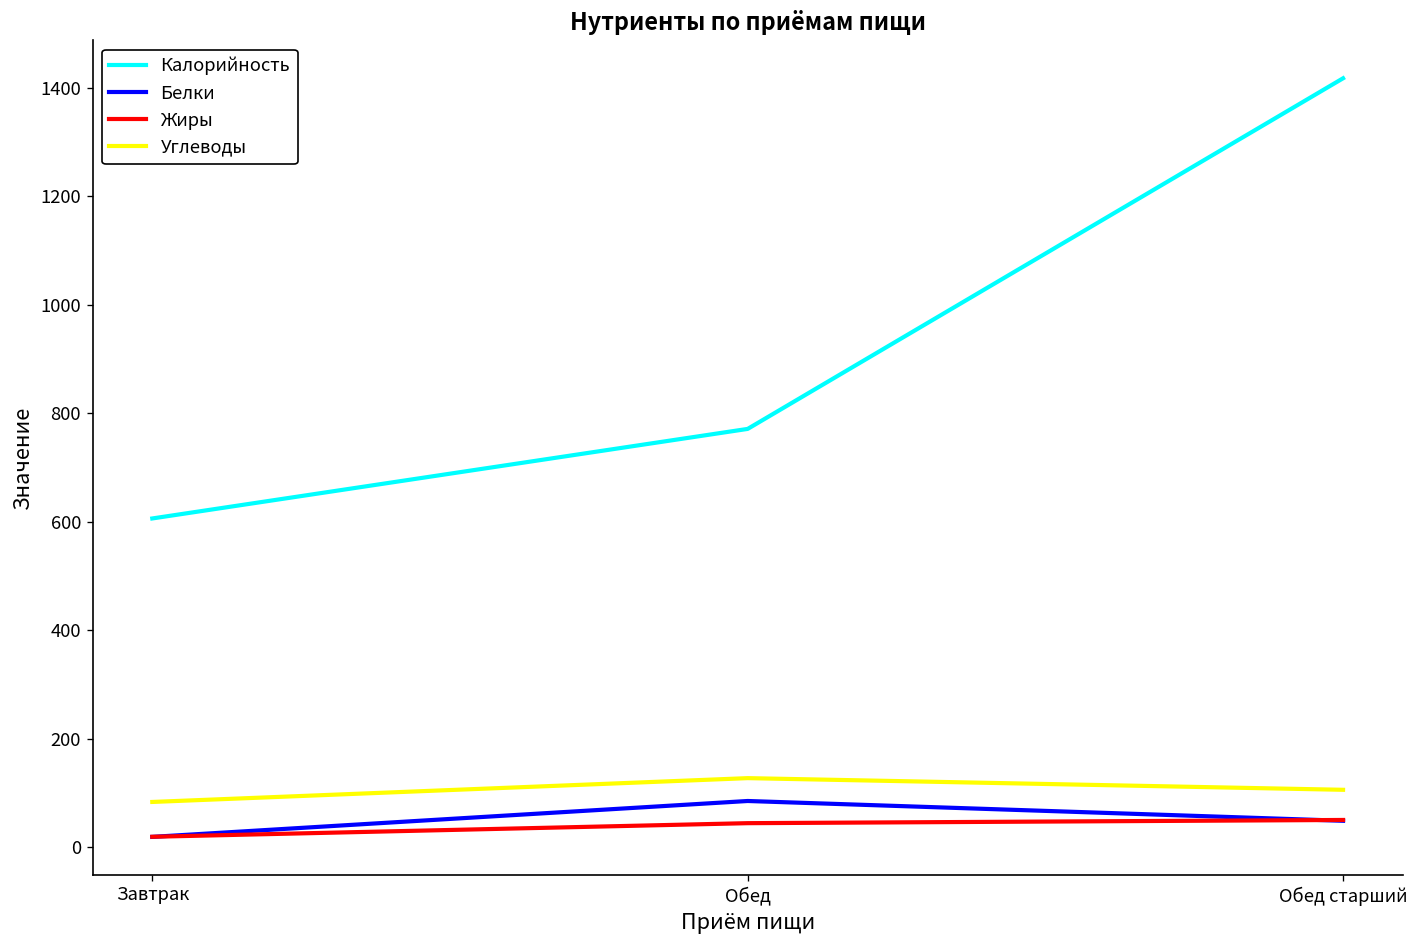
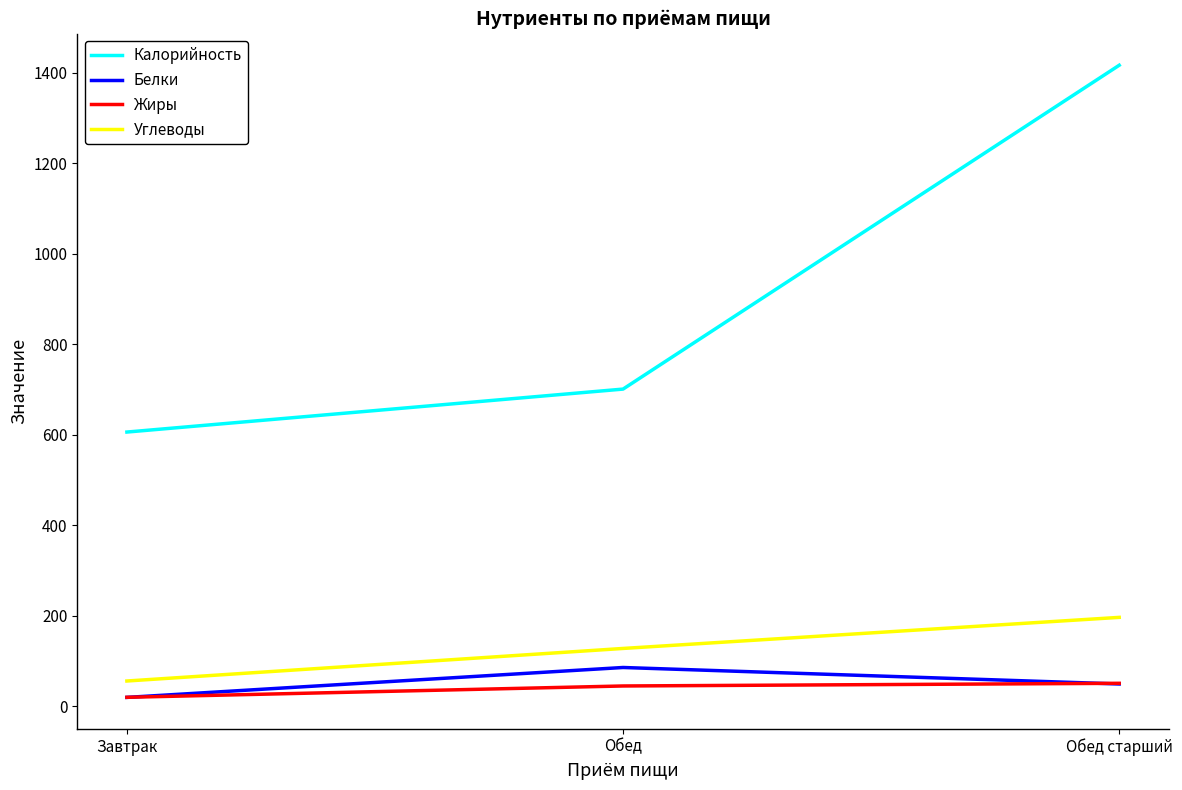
Углеводы, Завтрак: 80 -> 60
Калорийность, Обед: 770 -> 700
Углеводы, Обед старший: 110 -> 200
